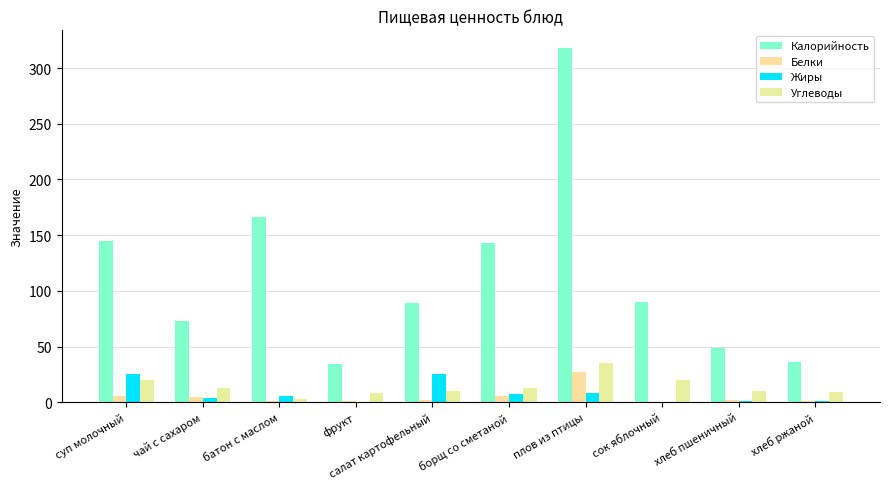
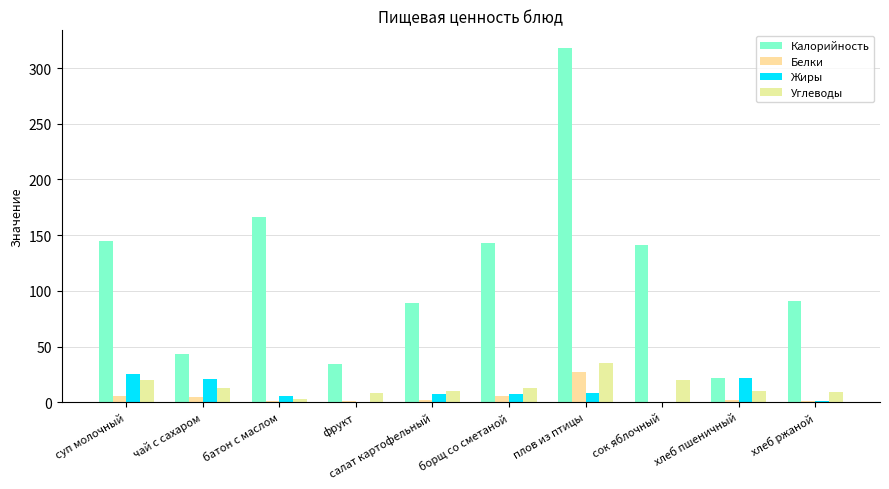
Калорийность, чай с сахаром: 73 -> 43
Жиры, чай с сахаром: 4 -> 21
Жиры, салат картофельный: 25 -> 7
Калорийность, сок яблочный: 90 -> 141
Калорийность, хлеб пшеничный: 49 -> 22
Жиры, хлеб пшеничный: 1 -> 22
Калорийность, хлеб ржаной: 36 -> 91
